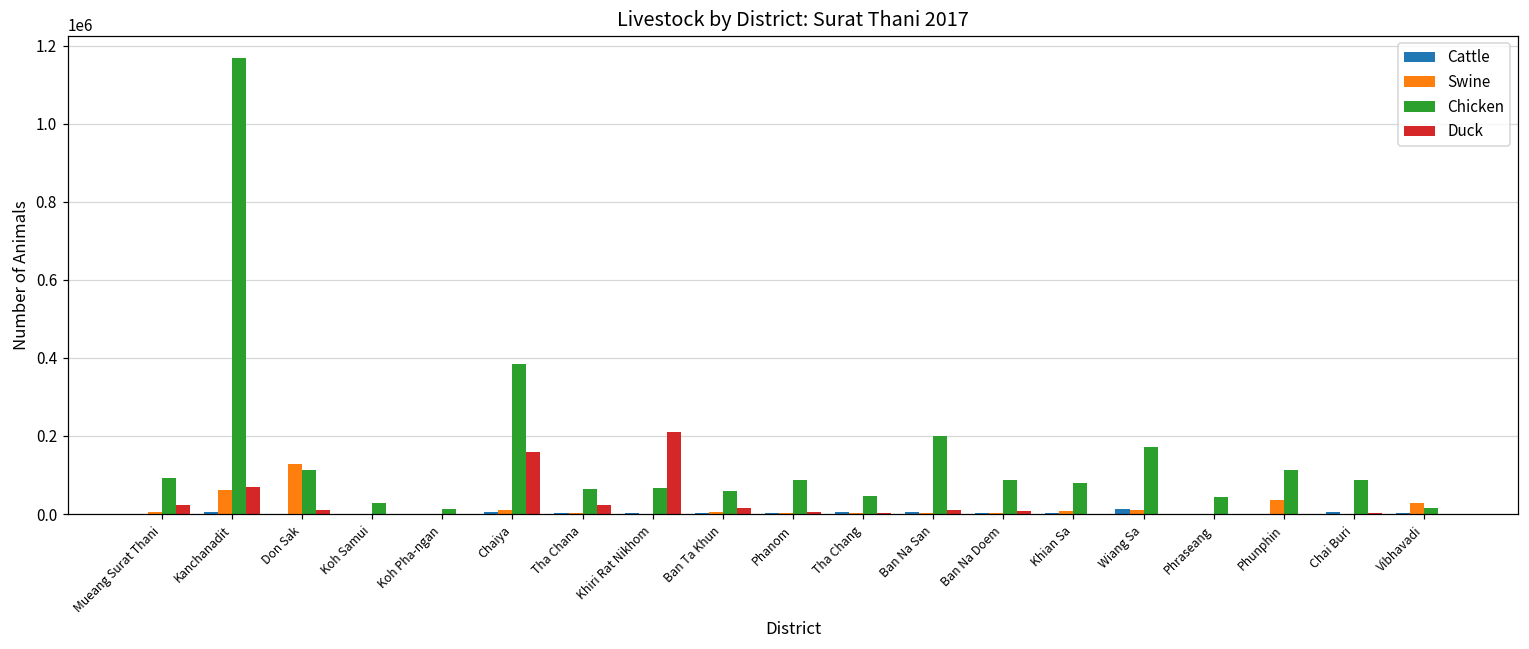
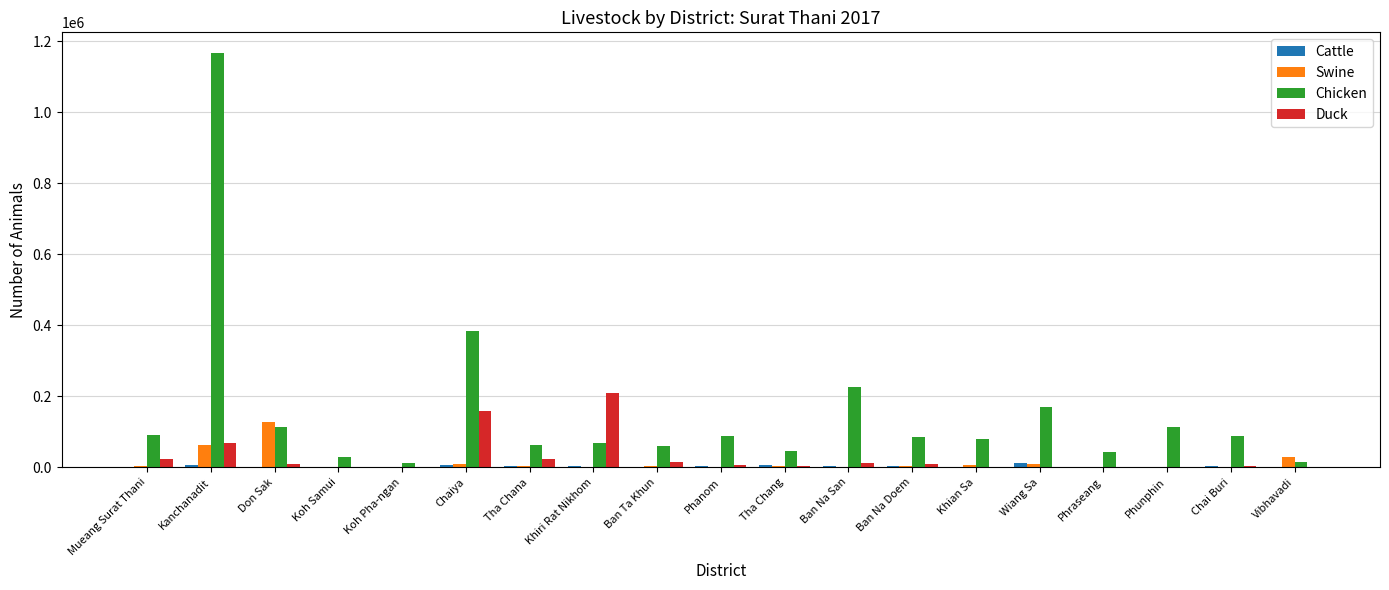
Chicken, Ban Na San: 200000 -> 230000
Swine, Phunphin: 40000 -> 0
